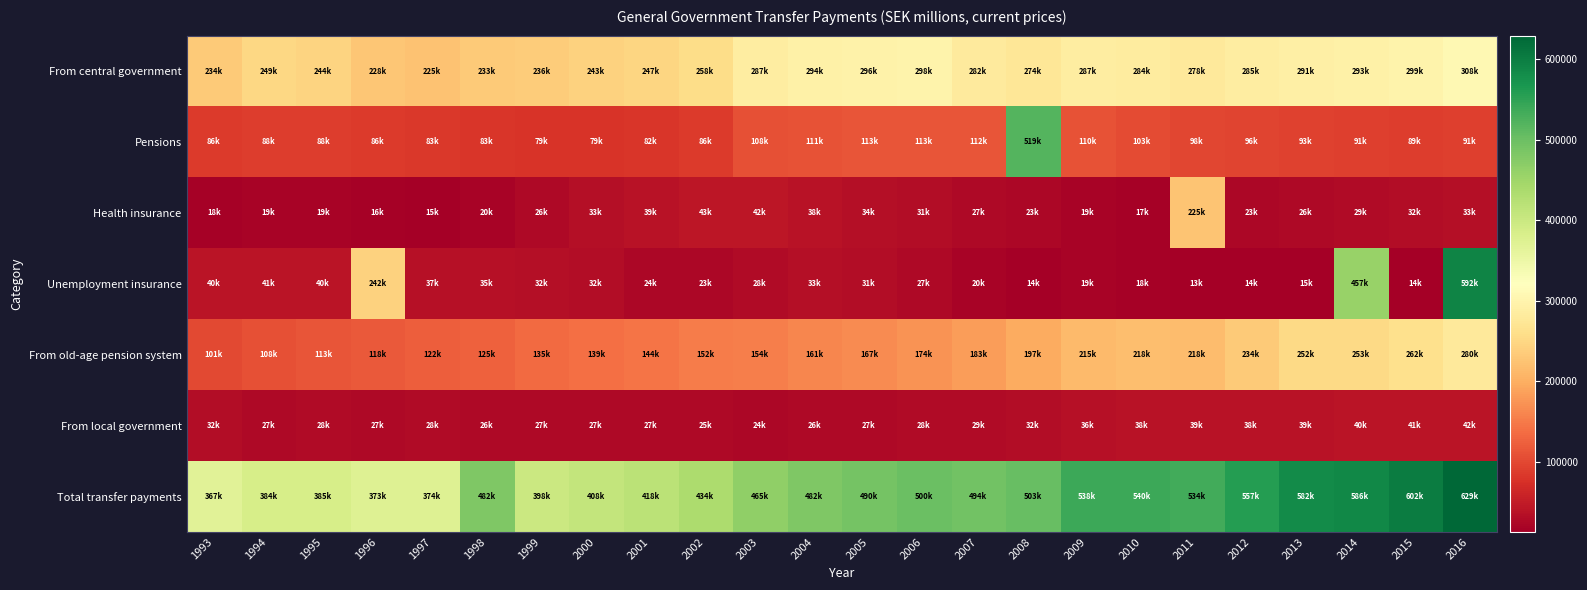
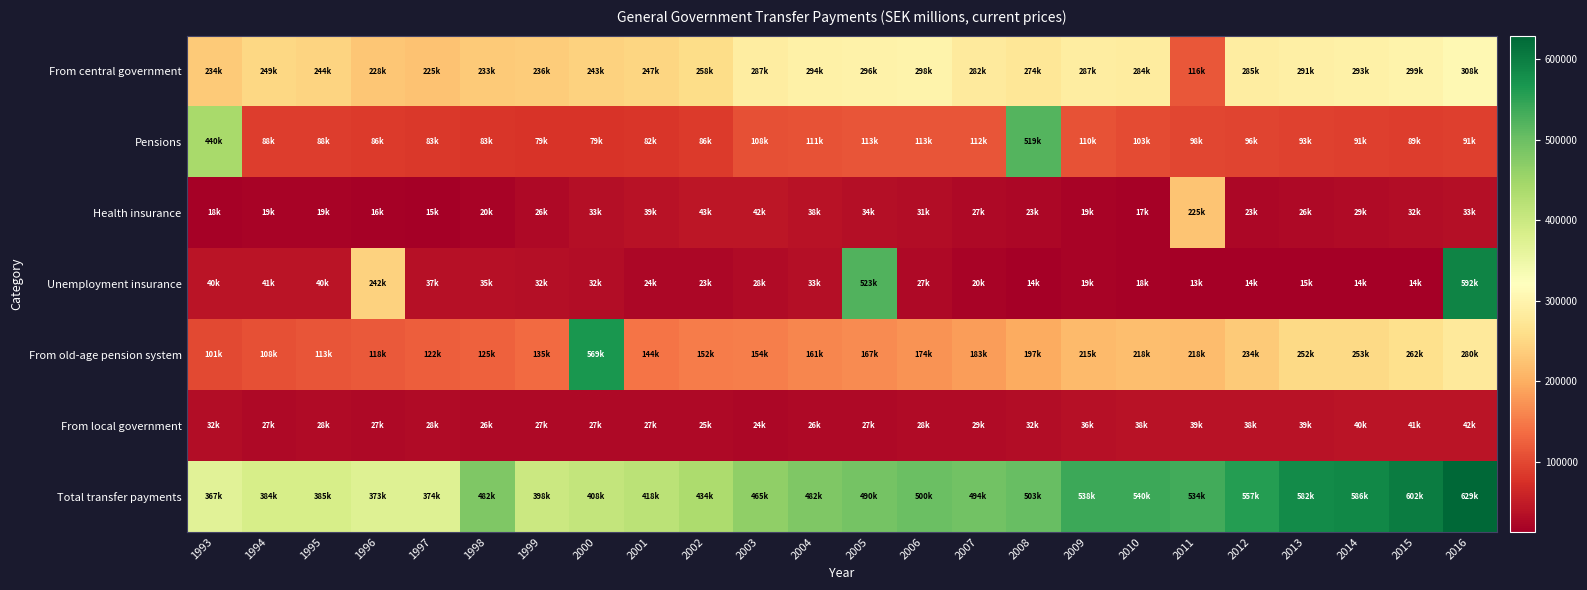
From central government, 2011: 278k -> 116k
Pensions, 1993: 86k -> 440k
Unemployment insurance, 2005: 31k -> 523k
Unemployment insurance, 2014: 457k -> 14k
From old-age pension system, 2000: 139k -> 569k
